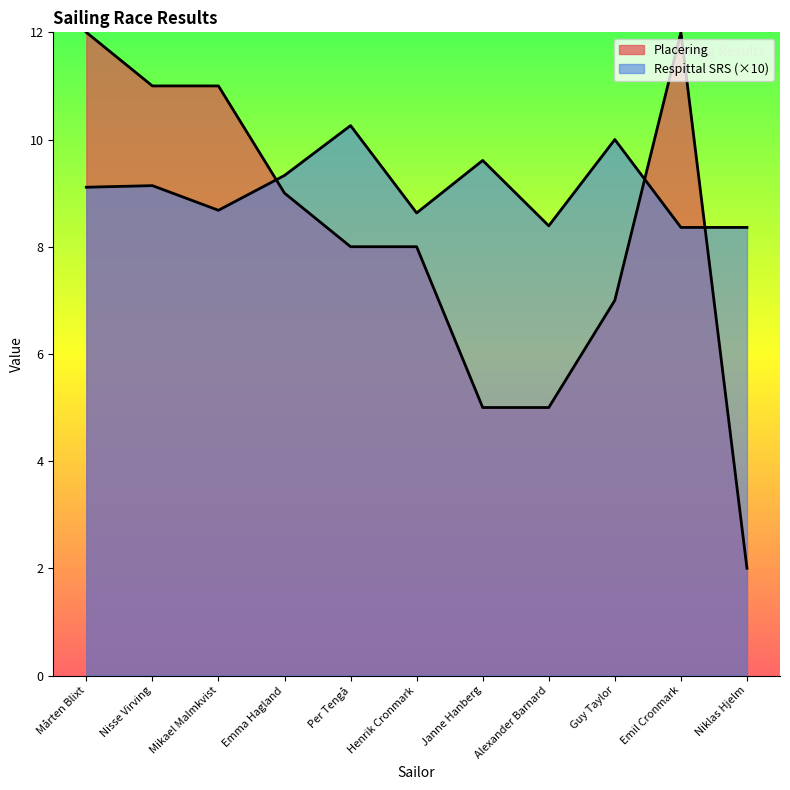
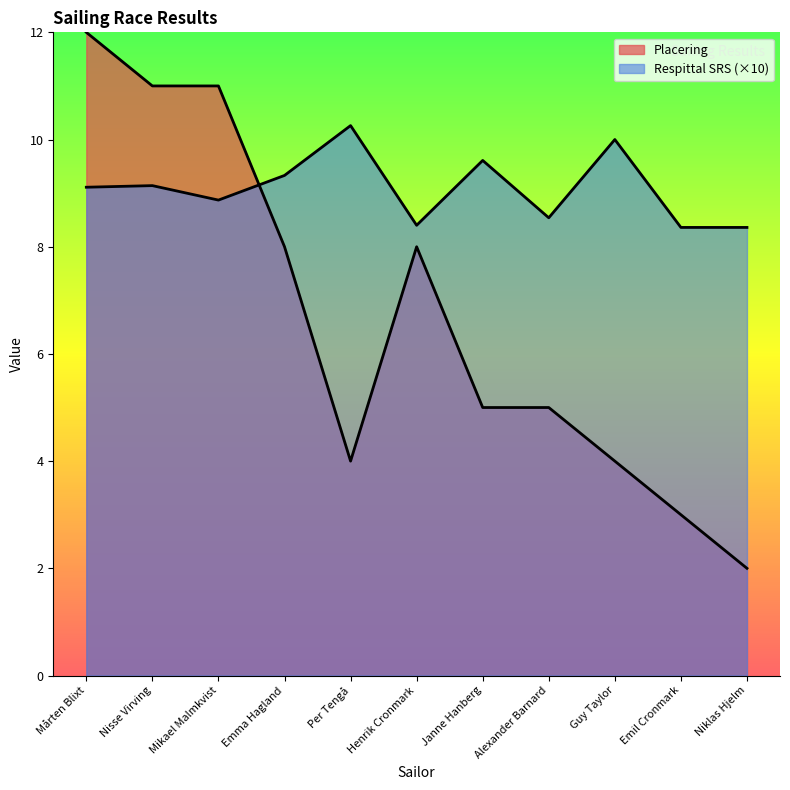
Respittal SRS (×10), Mikael Malmkvist: 8.7 -> 8.9
Placering, Emma Hagland: 9.0 -> 8.0
Placering, Per Tengå: 8.0 -> 4.0
Respittal SRS (×10), Henrik Cronmark: 8.6 -> 8.4
Respittal SRS (×10), Alexander Barnard: 8.4 -> 8.5
Placering, Guy Taylor: 7.0 -> 4.0
Placering, Emil Cronmark: 12.0 -> 3.0
